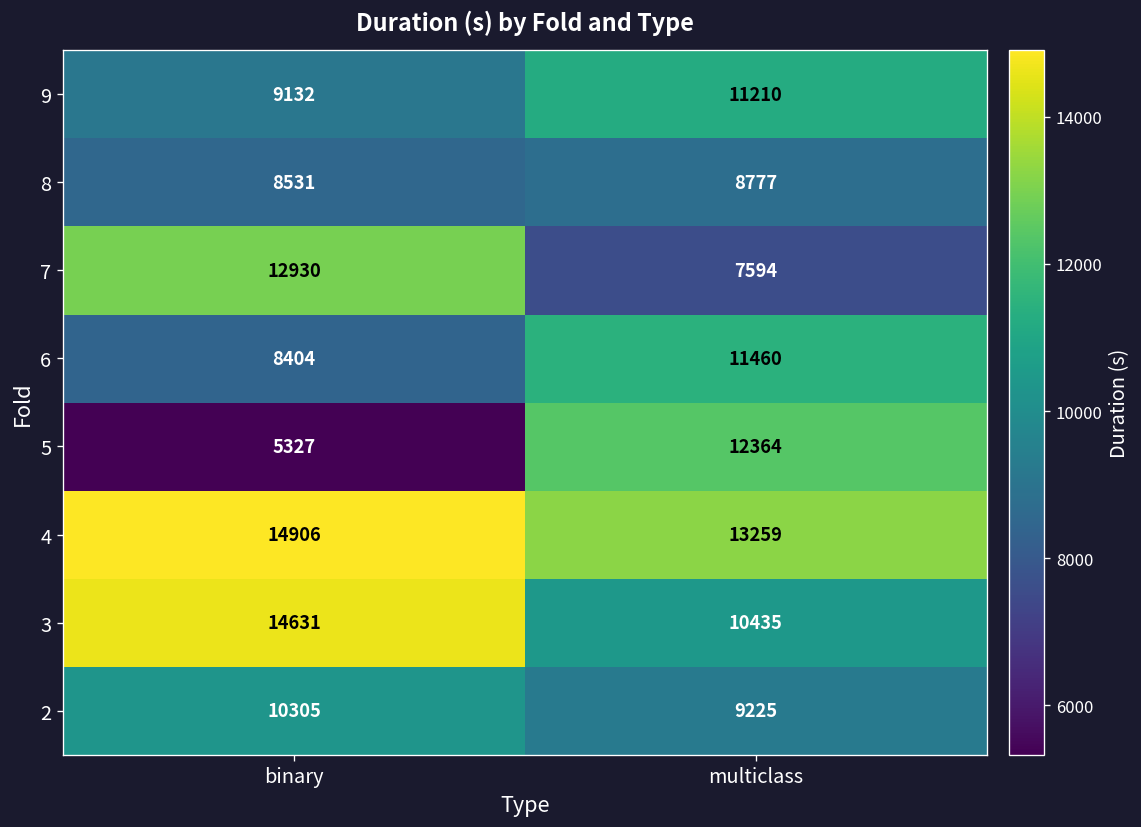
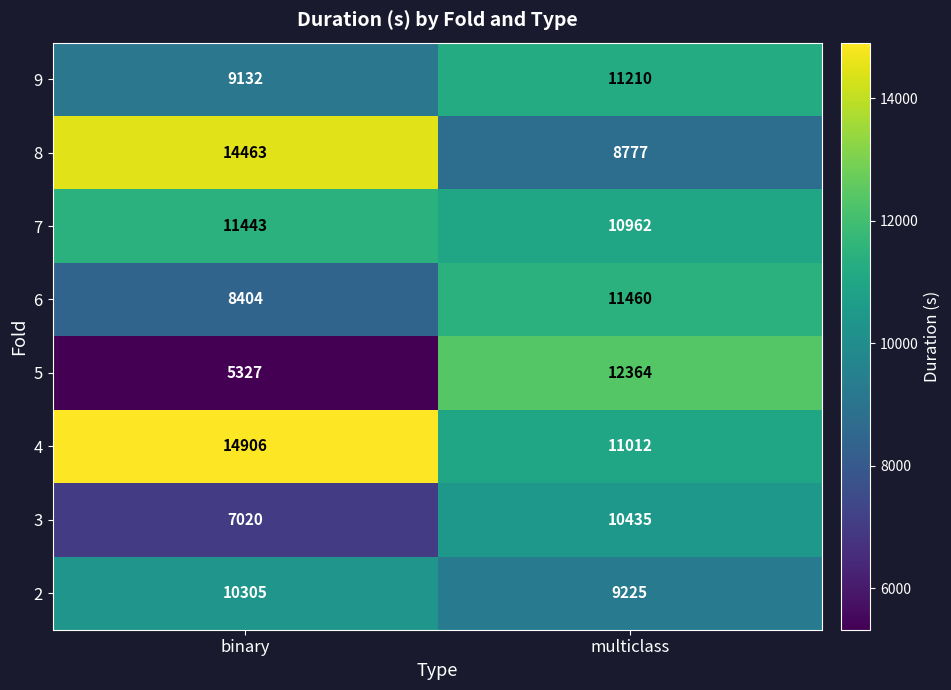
8, binary: 8531 -> 14463
7, binary: 12930 -> 11443
7, multiclass: 7594 -> 10962
4, multiclass: 13259 -> 11012
3, binary: 14631 -> 7020
